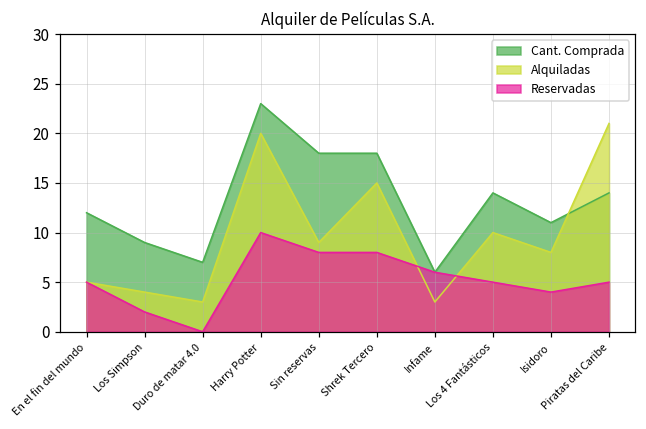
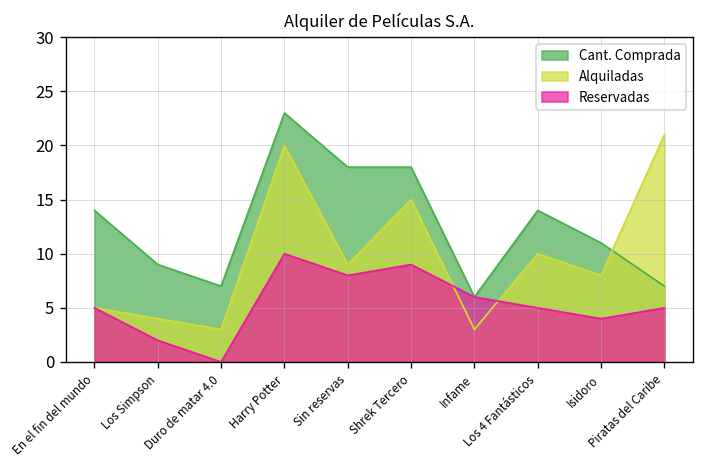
Cant. Comprada, En el fin del mundo: 12 -> 14
Reservadas, Shrek Tercero: 8 -> 9
Cant. Comprada, Piratas del Caribe: 14 -> 7
